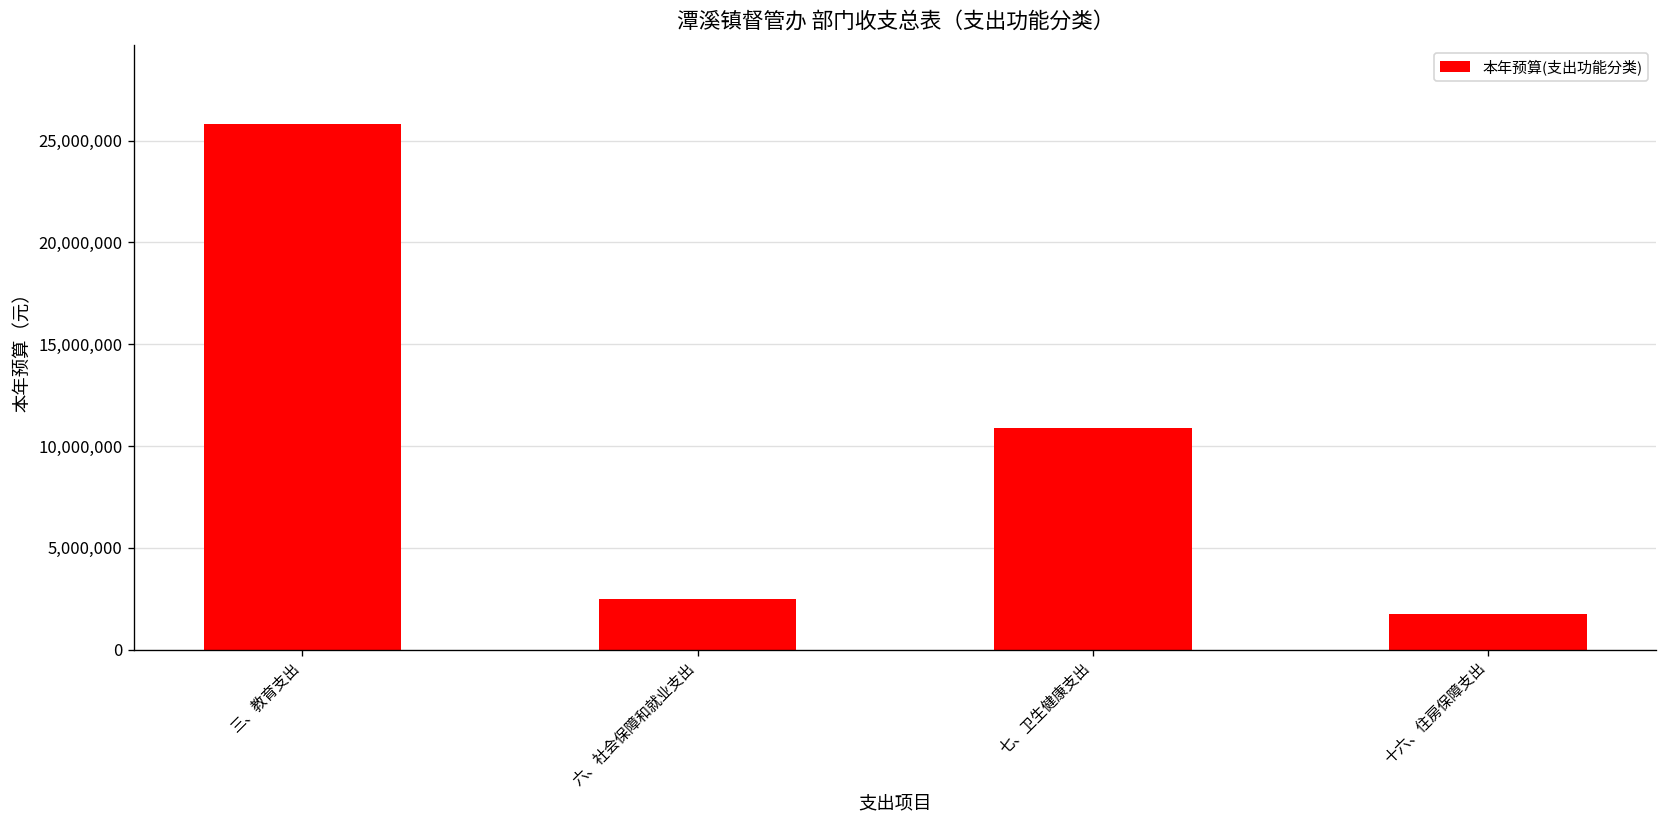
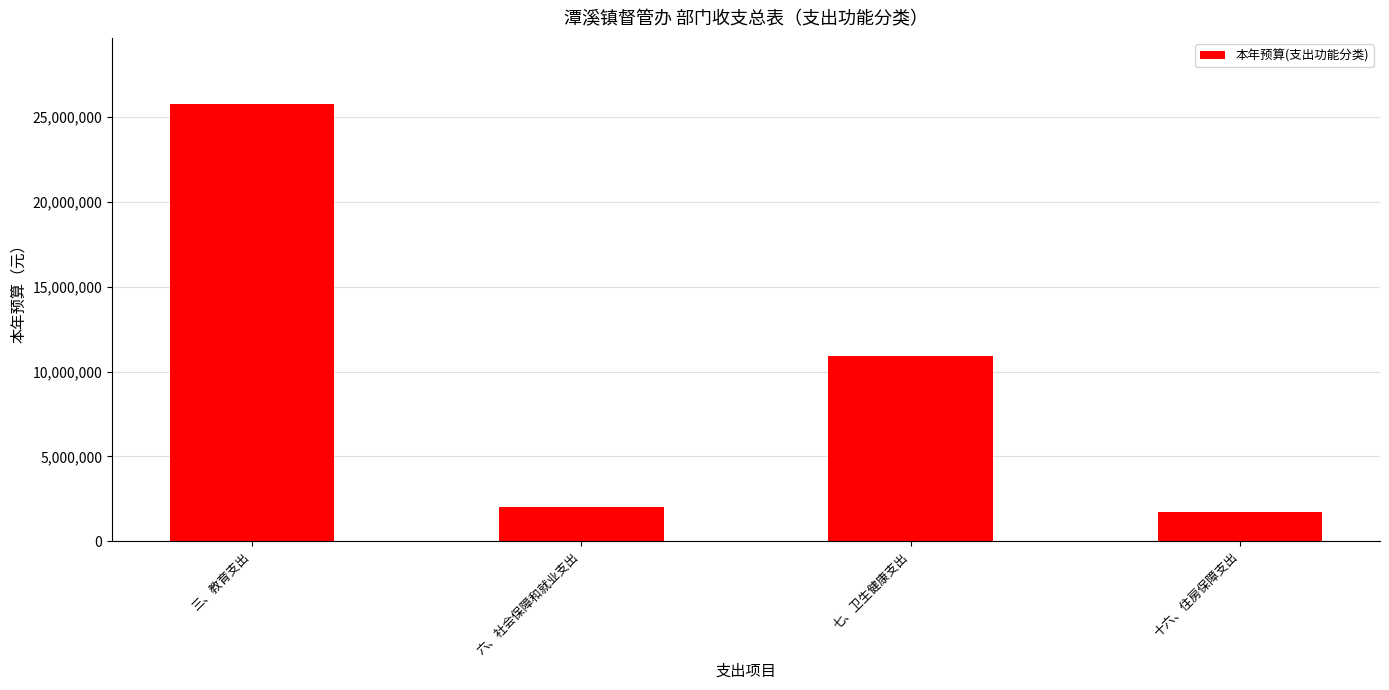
六、社会保障和就业支出: 2,500,000 -> 2,000,000
